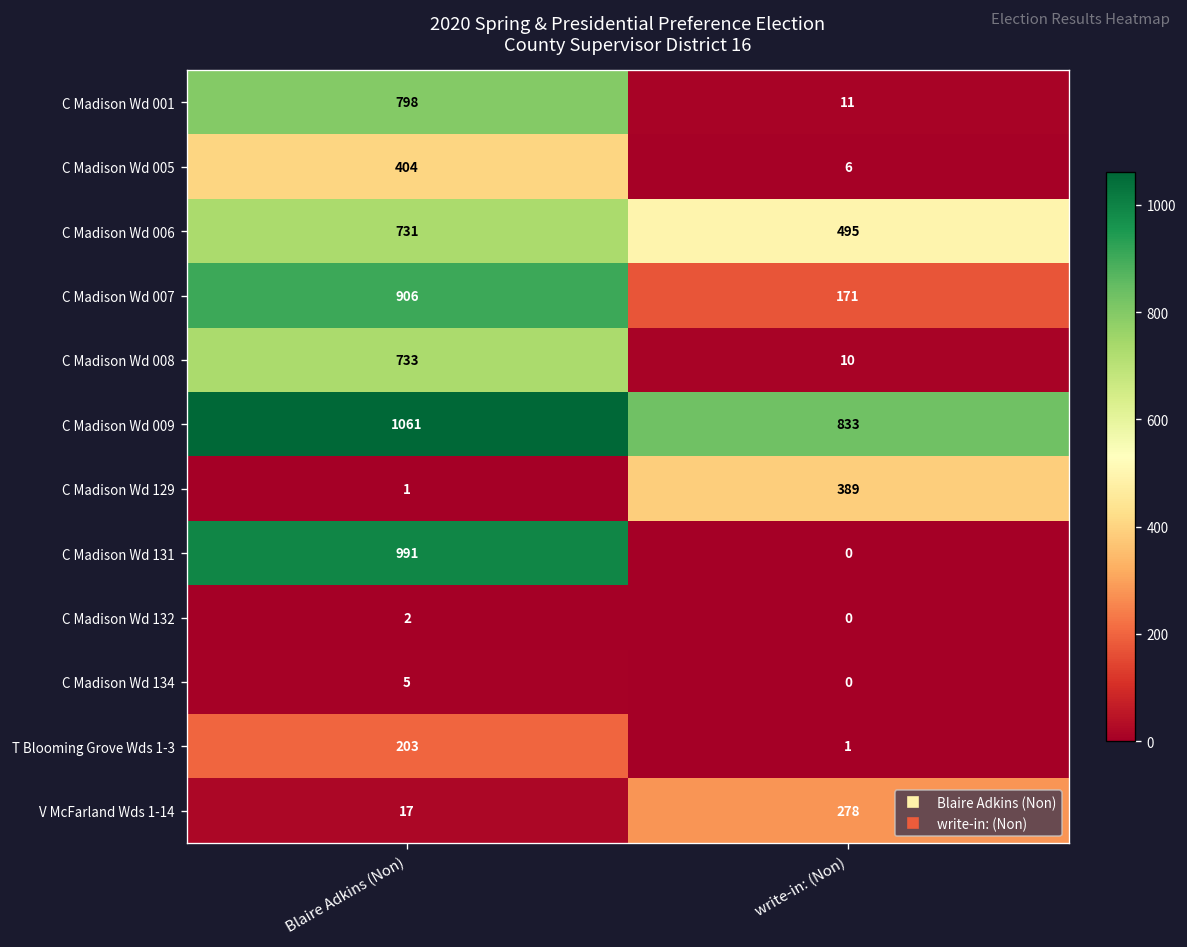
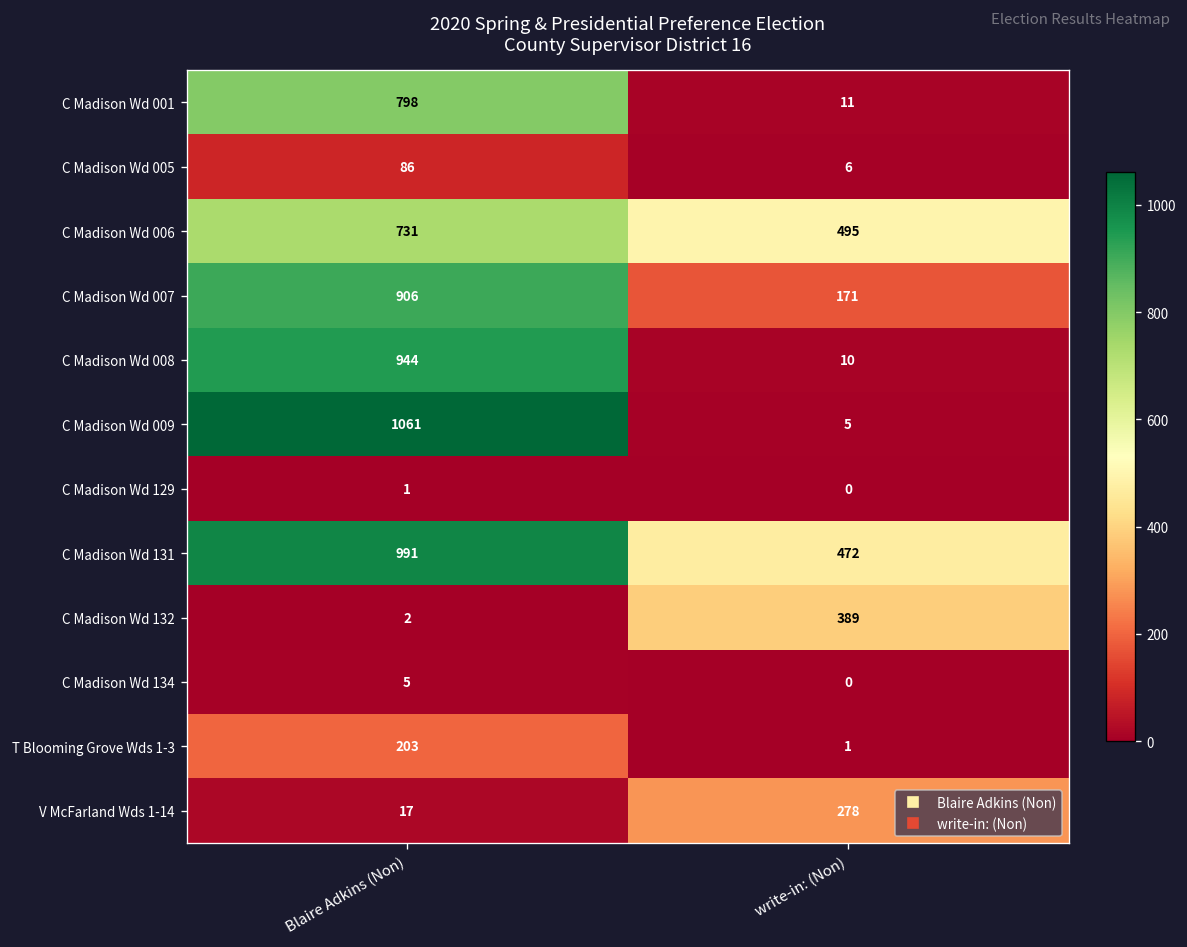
C Madison Wd 005, Blaire Adkins (Non): 404 -> 86
C Madison Wd 008, Blaire Adkins (Non): 733 -> 944
C Madison Wd 009, write-in: (Non): 833 -> 5
C Madison Wd 129, write-in: (Non): 389 -> 0
C Madison Wd 131, write-in: (Non): 0 -> 472
C Madison Wd 132, write-in: (Non): 0 -> 389
